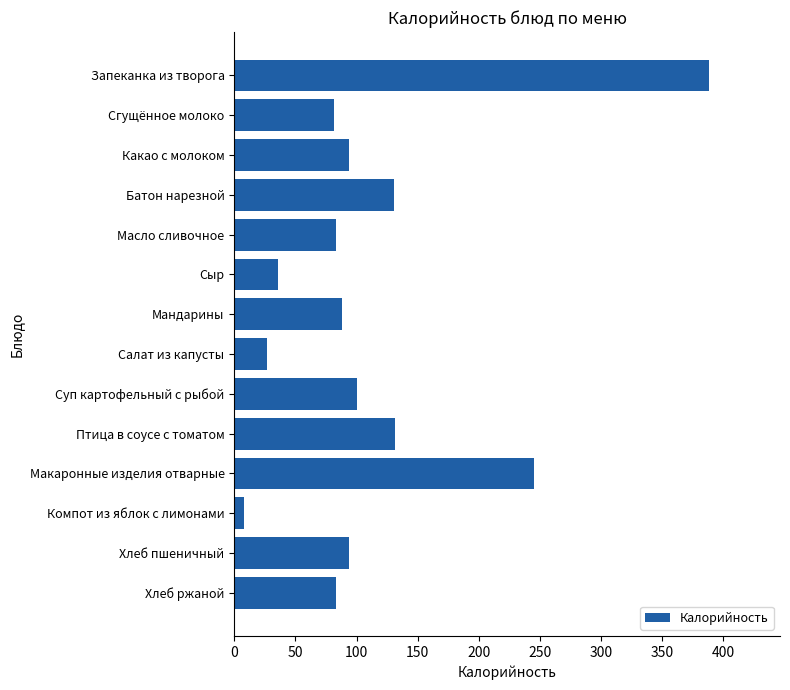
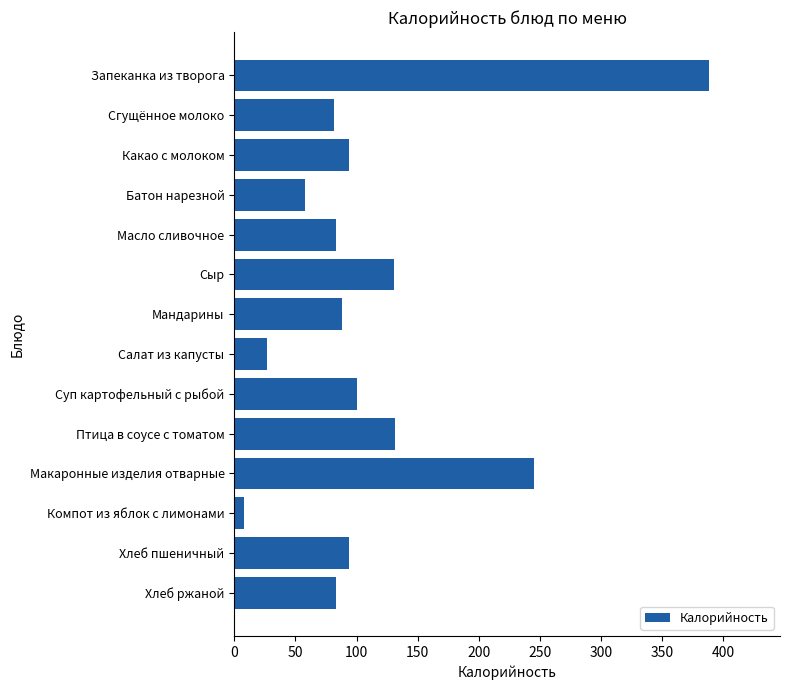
Батон нарезной: 131 -> 58
Сыр: 36 -> 131
